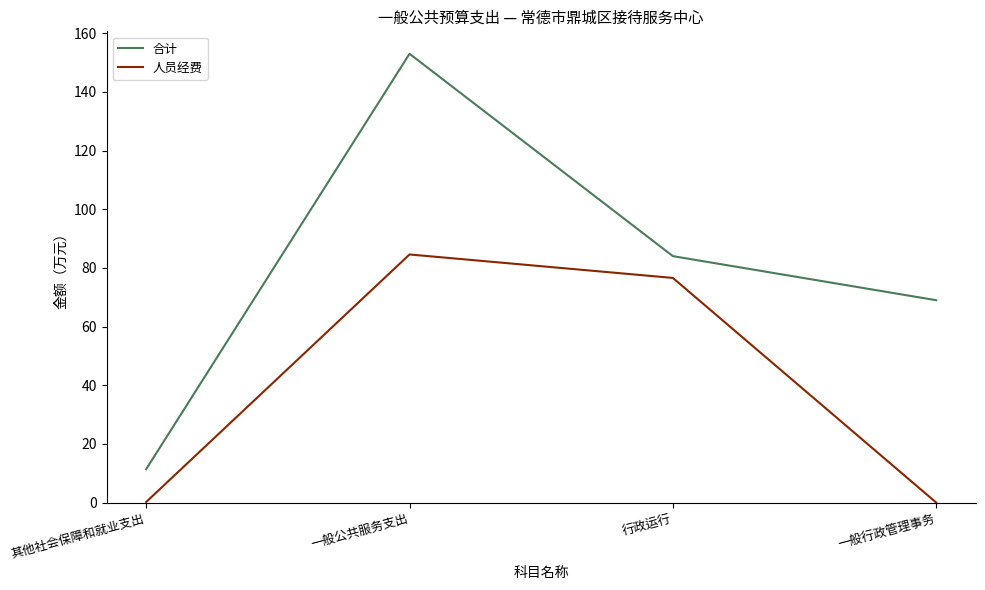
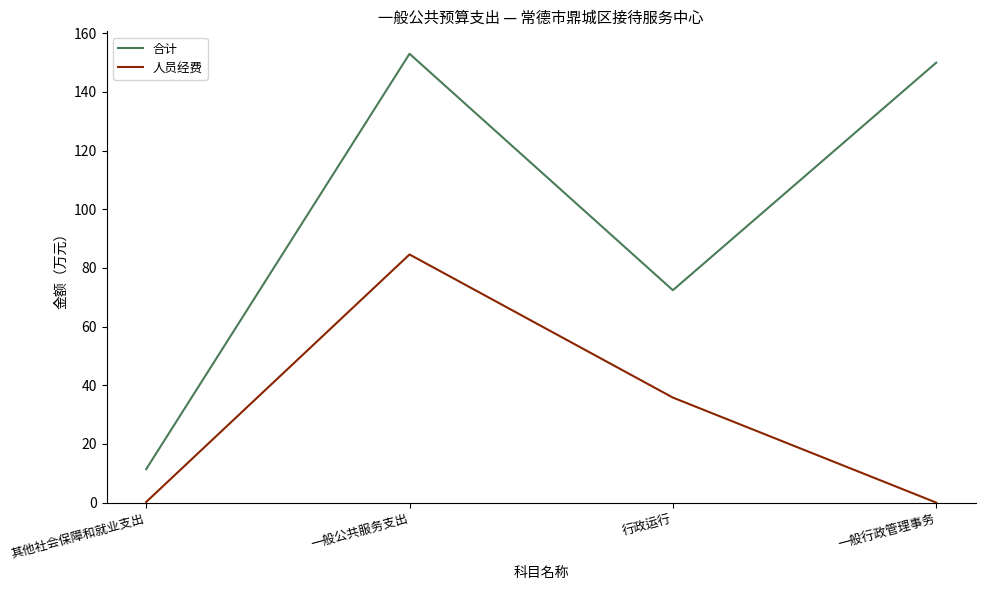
合计, 行政运行: 84 -> 72
人员经费, 行政运行: 77 -> 36
合计, 一般行政管理事务: 69 -> 150
